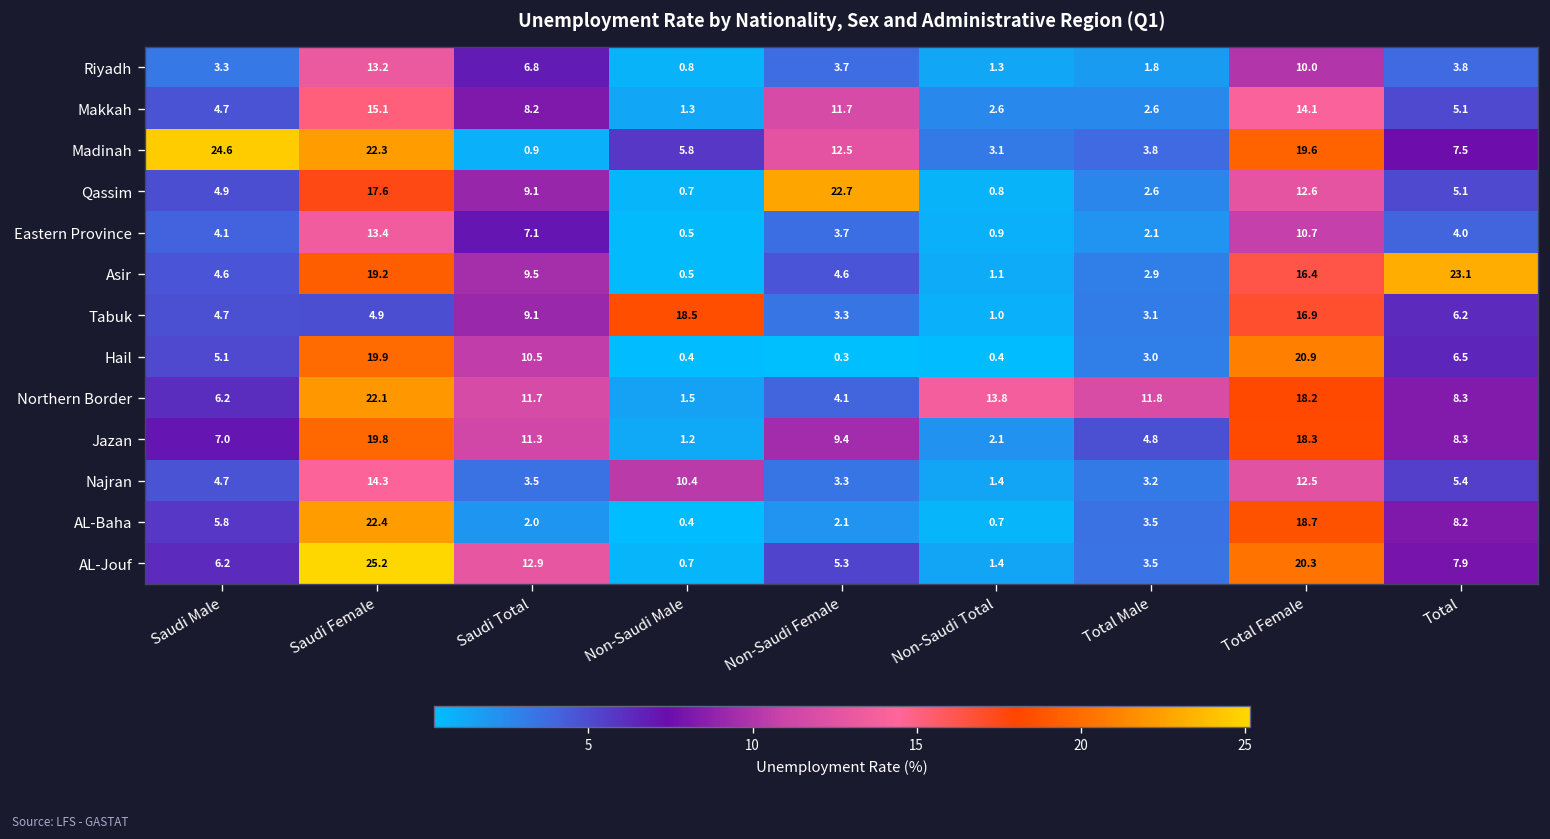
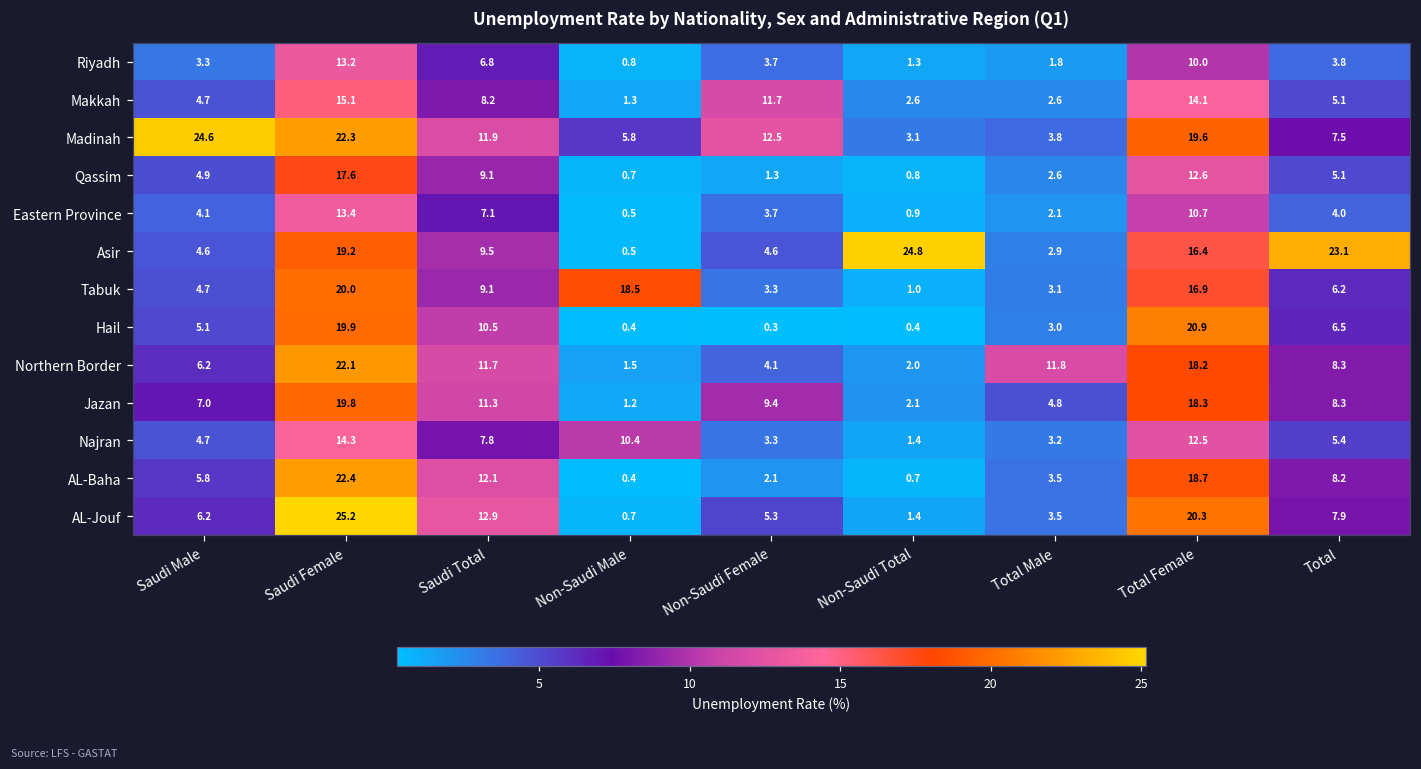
Madinah, Saudi Total: 0.9 -> 11.9
Qassim, Non-Saudi Female: 22.7 -> 1.3
Asir, Non-Saudi Total: 1.1 -> 24.8
Tabuk, Saudi Female: 4.9 -> 20.0
Northern Border, Non-Saudi Total: 13.8 -> 2.0
Najran, Saudi Total: 3.5 -> 7.8
AL-Baha, Saudi Total: 2.0 -> 12.1
